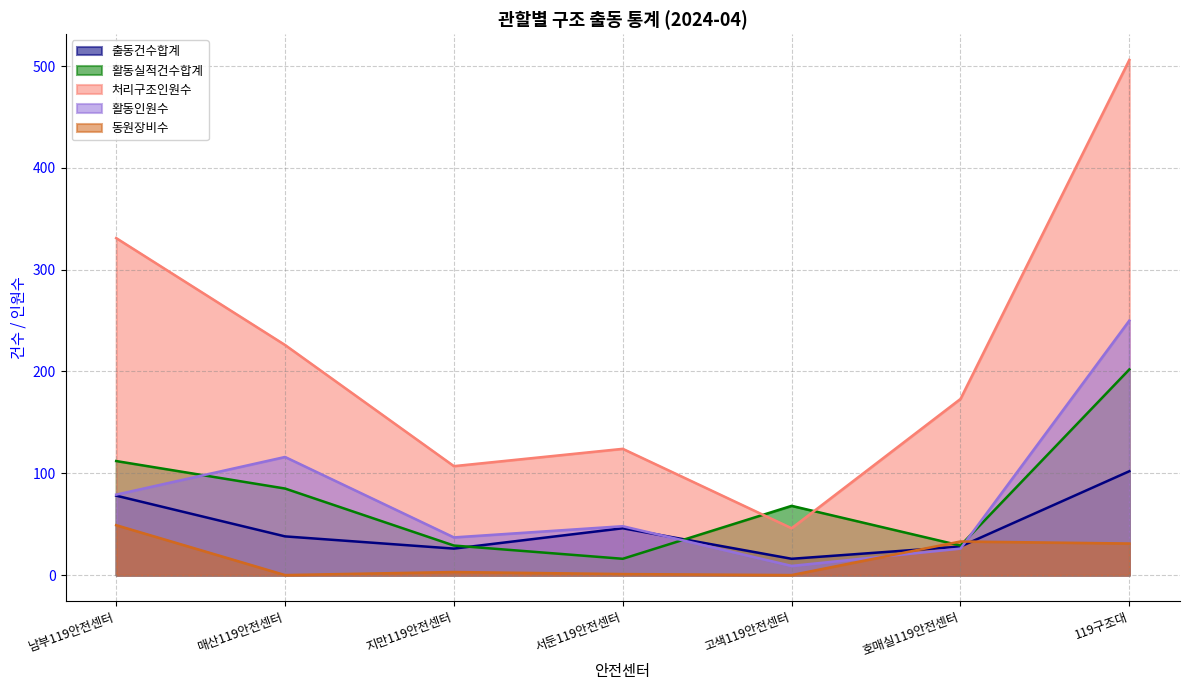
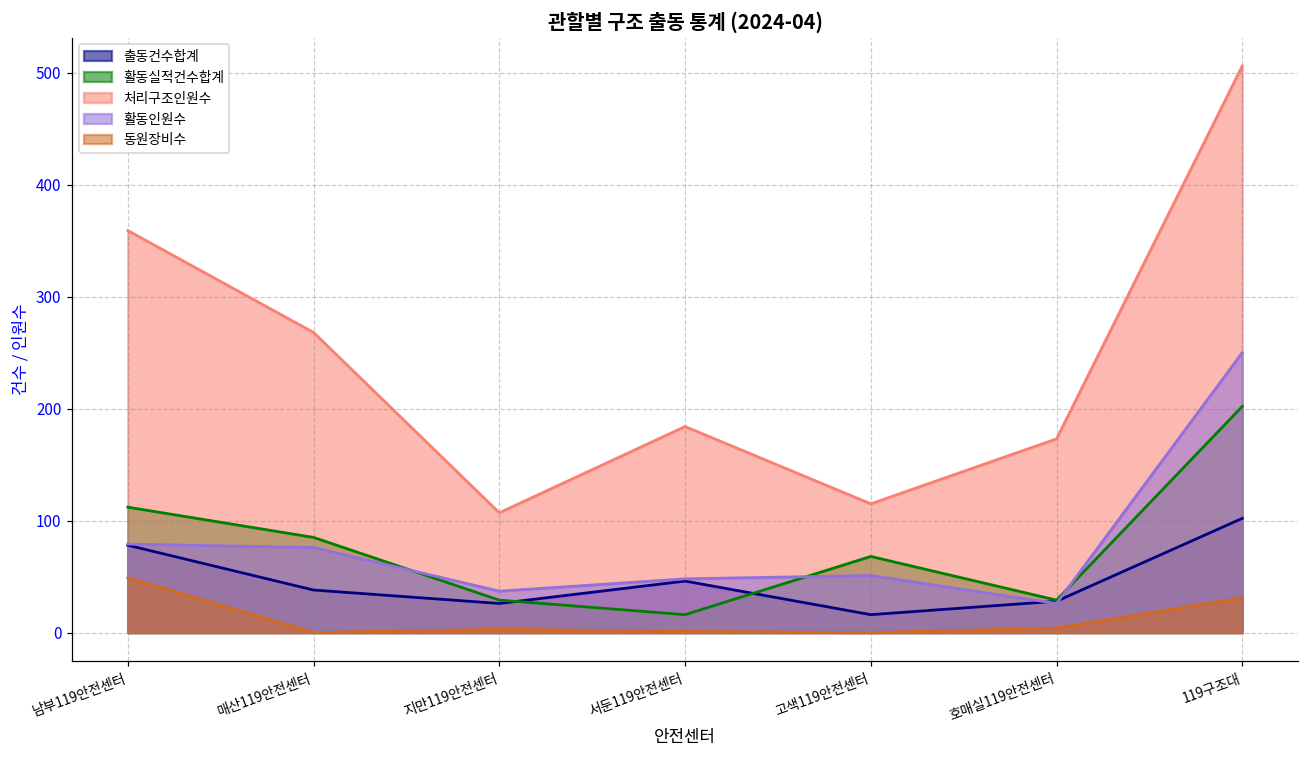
처리구조인원수, 남부119안전센터: 331 -> 359
처리구조인원수, 매산119안전센터: 226 -> 268
활동인원수, 매산119안전센터: 116 -> 76
처리구조인원수, 서둔119안전센터: 124 -> 184
처리구조인원수, 고색119안전센터: 46 -> 115
활동인원수, 고색119안전센터: 9 -> 51
동원장비수, 호매실119안전센터: 33 -> 4
